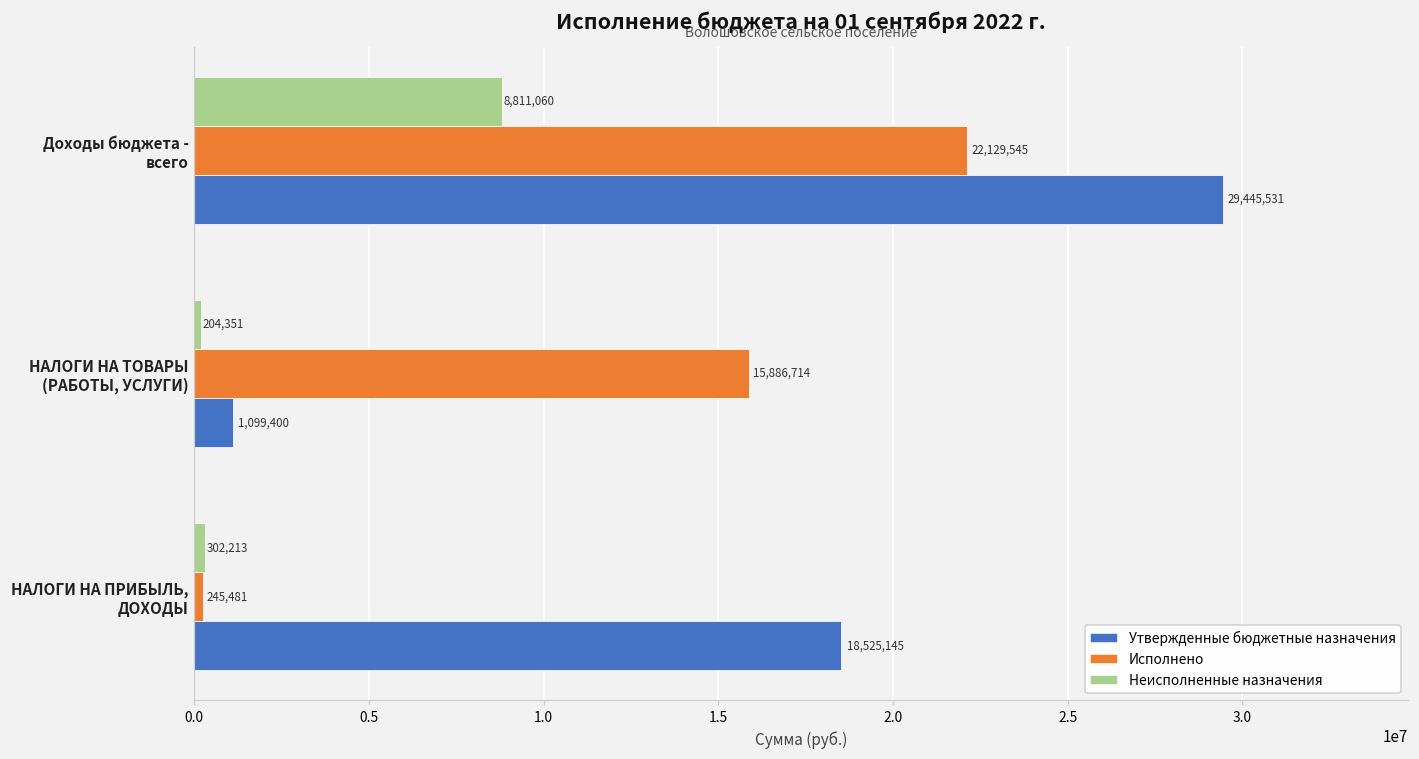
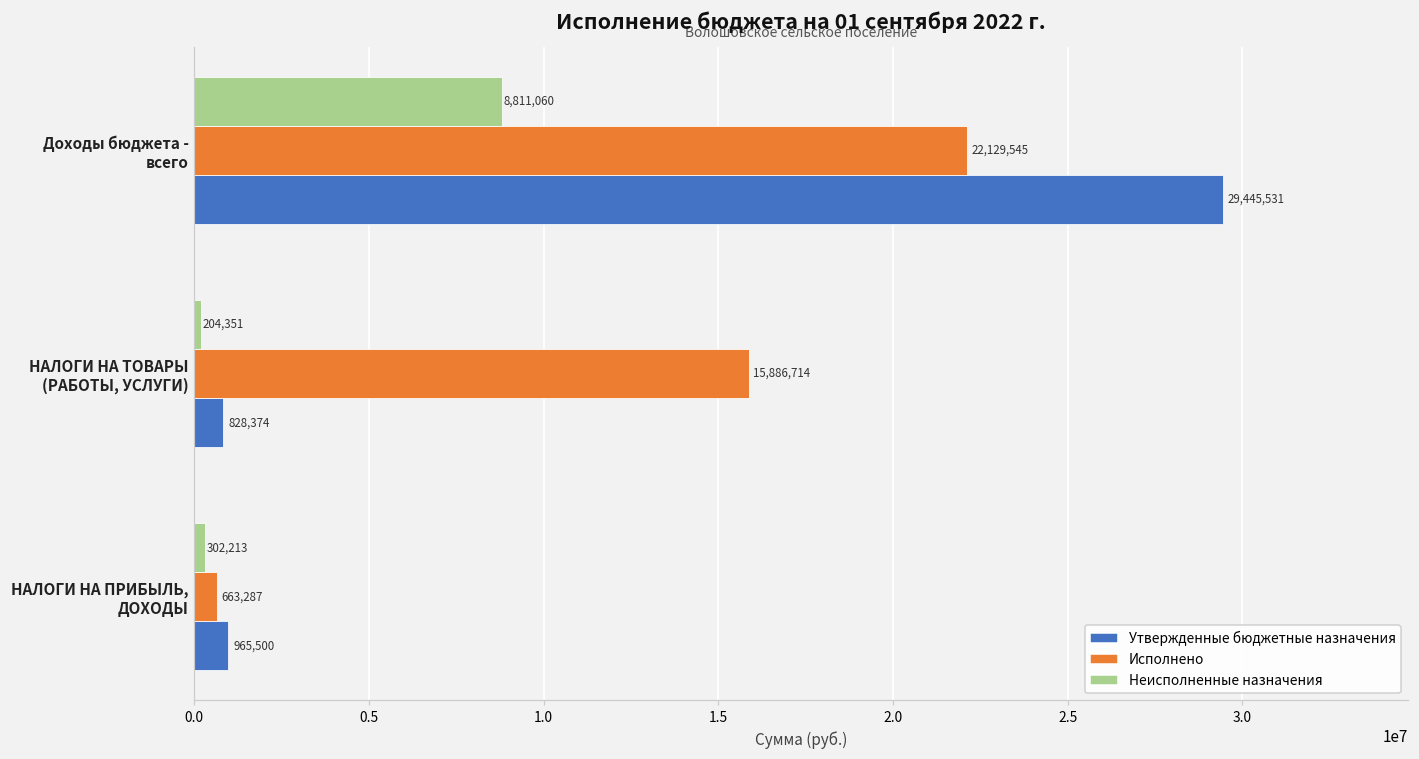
Утвержденные бюджетные назначения, НАЛОГИ НА ТОВАРЫ (РАБОТЫ, УСЛУГИ): 1,099,400 -> 828,374
Исполнено, НАЛОГИ НА ПРИБЫЛЬ, ДОХОДЫ: 245,481 -> 663,287
Утвержденные бюджетные назначения, НАЛОГИ НА ПРИБЫЛЬ, ДОХОДЫ: 18,525,145 -> 965,500
